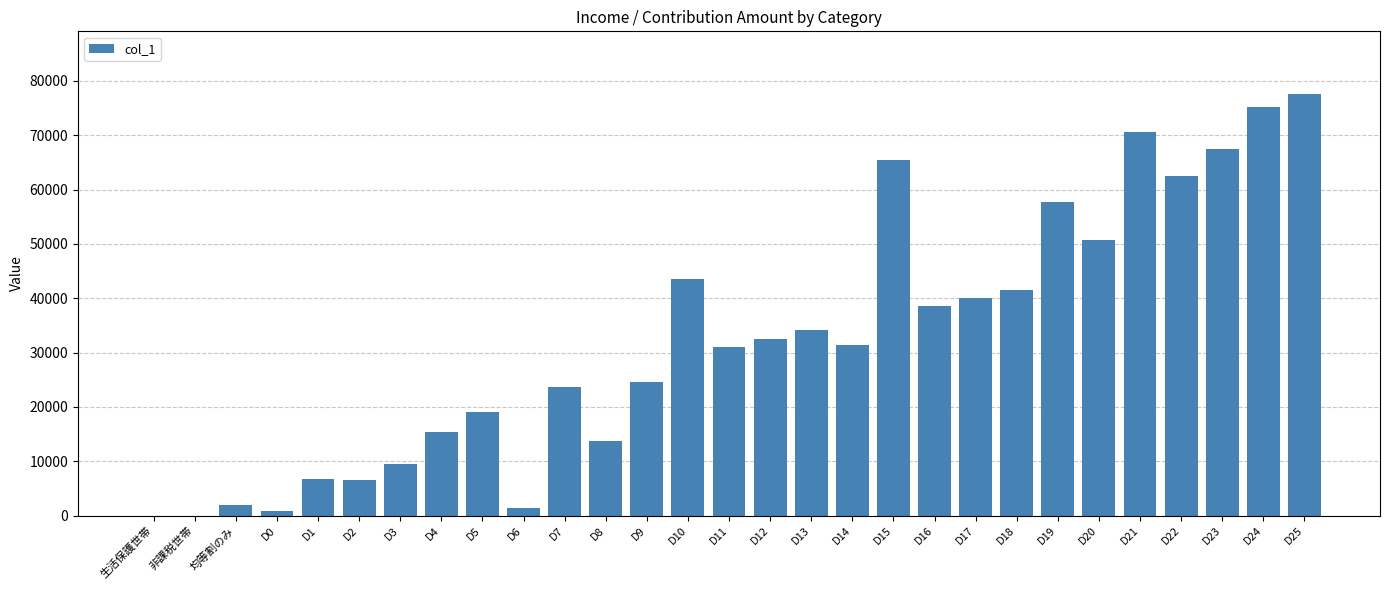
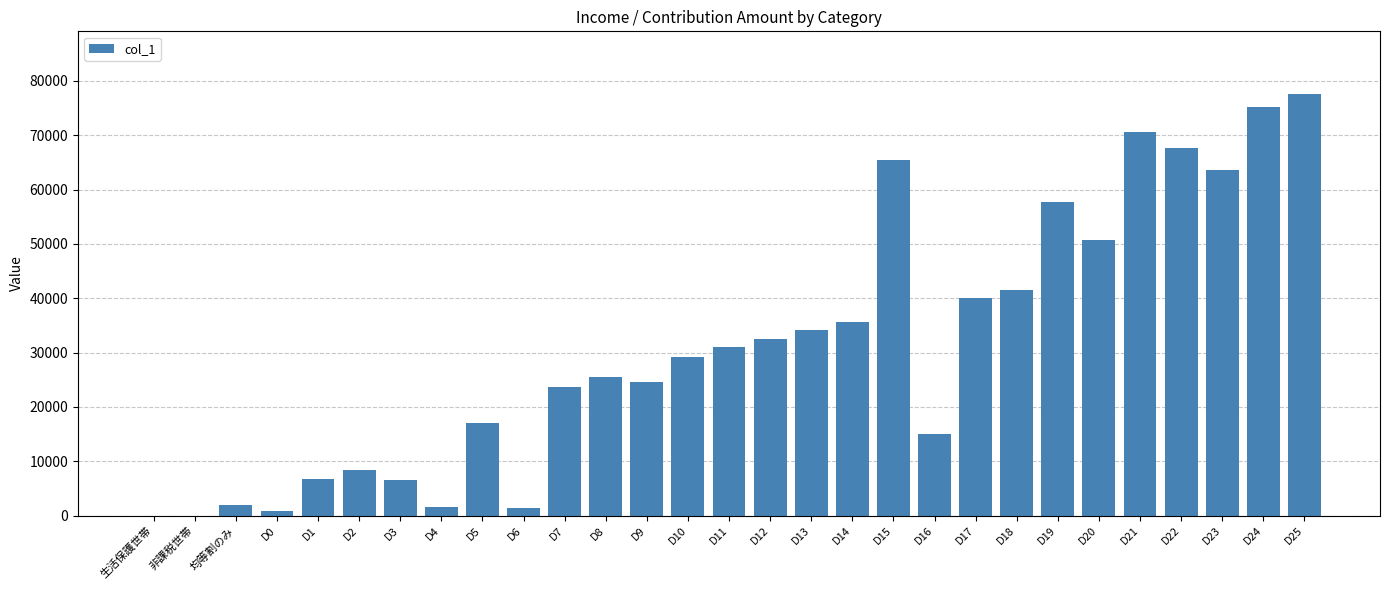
D2: 6000 -> 8000
D3: 9000 -> 7000
D4: 15000 -> 2000
D5: 19000 -> 17000
D8: 14000 -> 26000
D10: 44000 -> 29000
D14: 31000 -> 36000
D16: 39000 -> 15000
D22: 63000 -> 68000
D23: 68000 -> 64000
